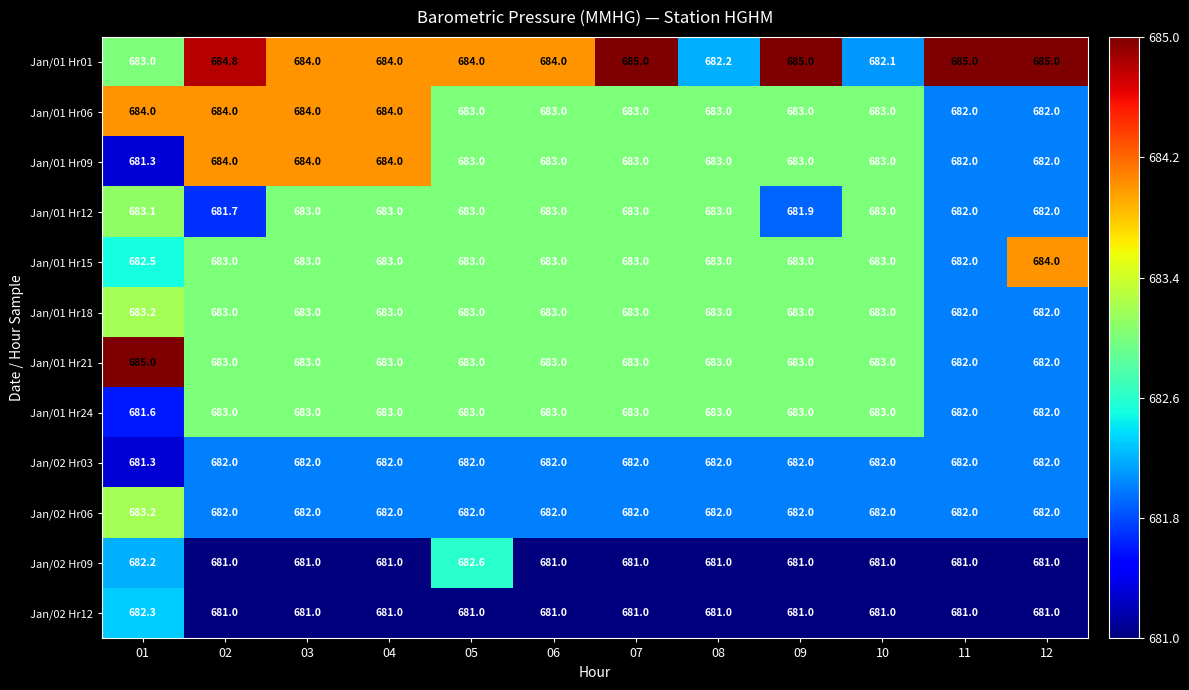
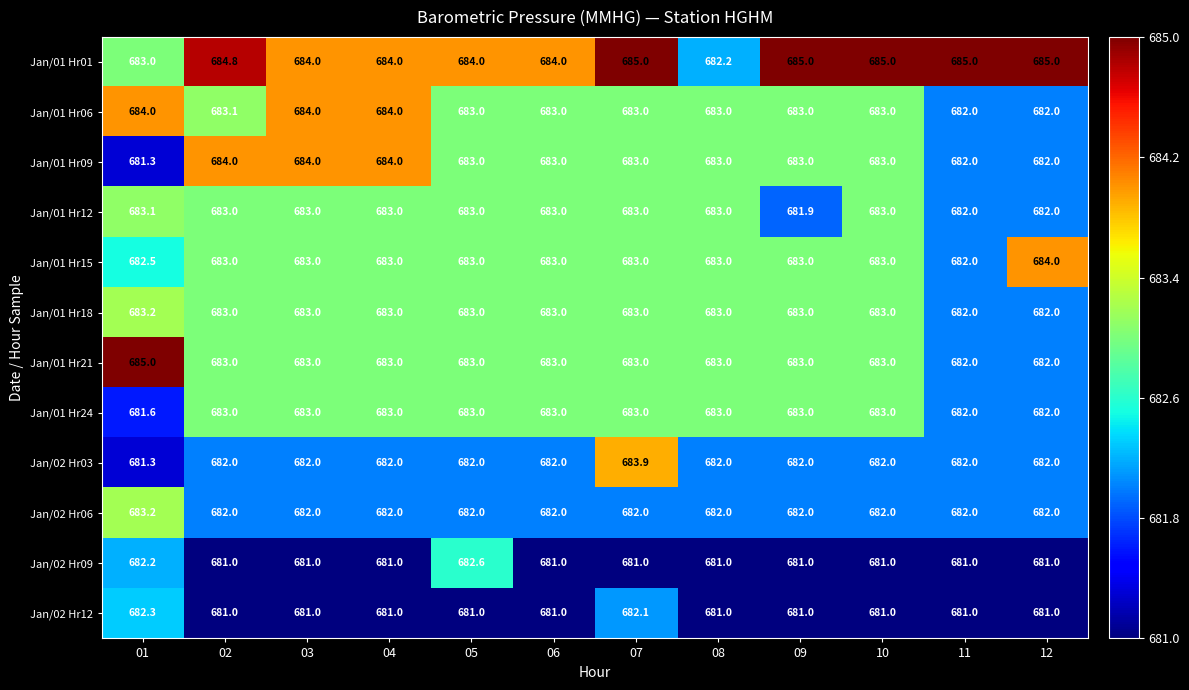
Jan/01 Hr01, 10: 682.1 -> 685.0
Jan/01 Hr06, 02: 684.0 -> 683.1
Jan/01 Hr12, 02: 681.7 -> 683.0
Jan/02 Hr03, 07: 682.0 -> 683.9
Jan/02 Hr12, 07: 681.0 -> 682.1
